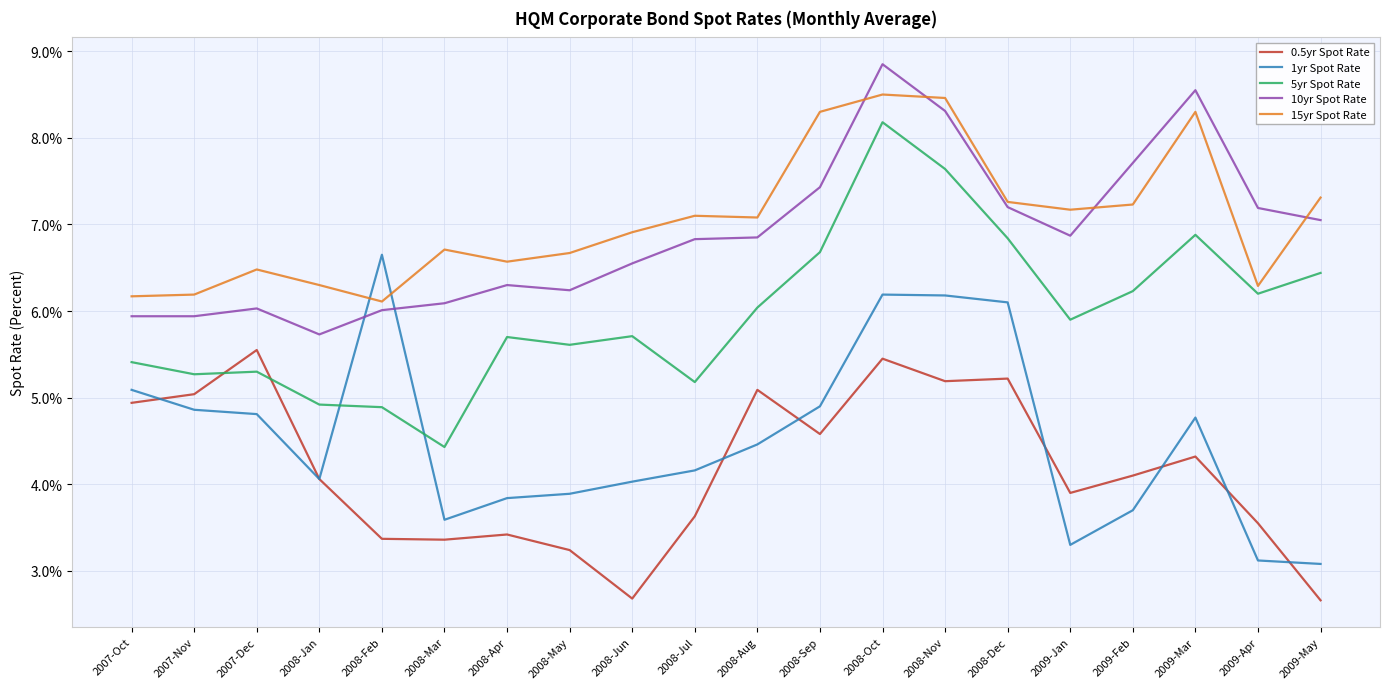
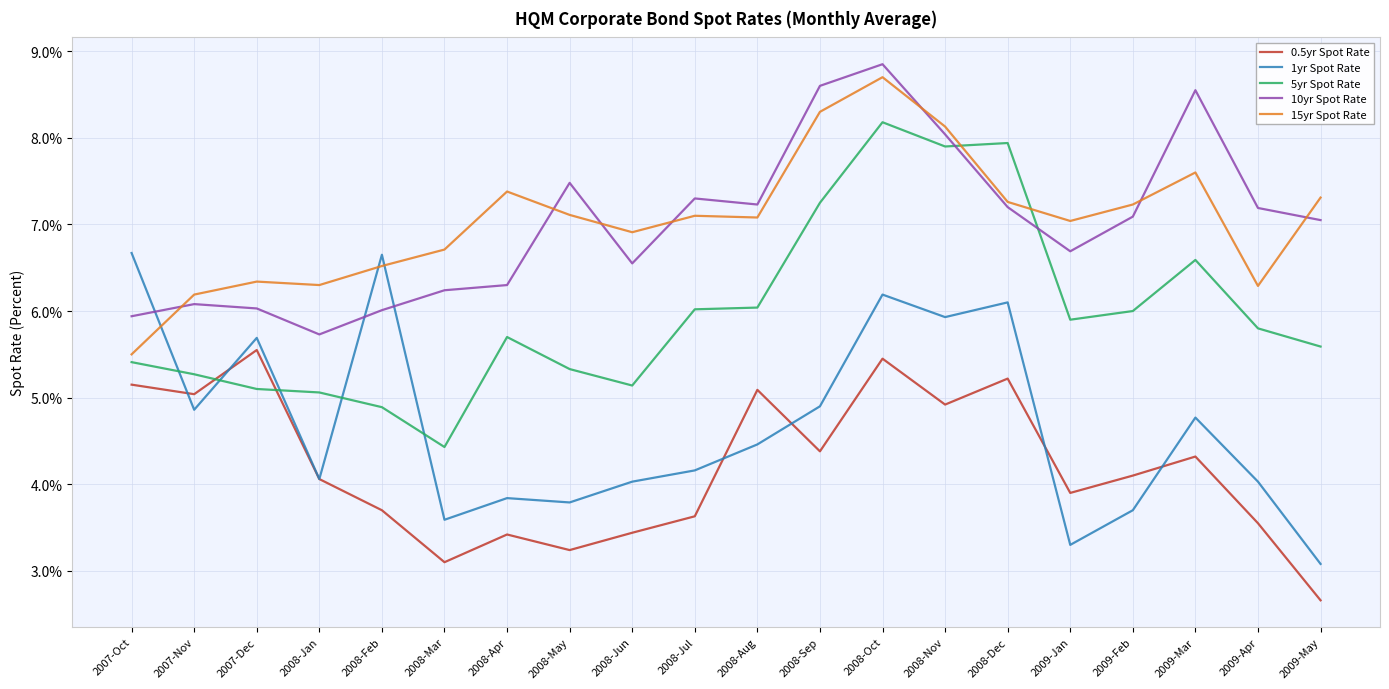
0.5yr Spot Rate, 2007-Oct: 4.9% -> 5.2%
1yr Spot Rate, 2007-Oct: 5.1% -> 6.7%
15yr Spot Rate, 2007-Oct: 6.2% -> 5.5%
10yr Spot Rate, 2007-Nov: 5.9% -> 6.1%
1yr Spot Rate, 2007-Dec: 4.8% -> 5.7%
5yr Spot Rate, 2007-Dec: 5.3% -> 5.1%
15yr Spot Rate, 2007-Dec: 6.5% -> 6.3%
5yr Spot Rate, 2008-Jan: 4.9% -> 5.1%
0.5yr Spot Rate, 2008-Feb: 3.4% -> 3.7%
15yr Spot Rate, 2008-Feb: 6.1% -> 6.5%
0.5yr Spot Rate, 2008-Mar: 3.4% -> 3.1%
10yr Spot Rate, 2008-Mar: 6.1% -> 6.2%
15yr Spot Rate, 2008-Apr: 6.6% -> 7.4%
1yr Spot Rate, 2008-May: 3.9% -> 3.8%
5yr Spot Rate, 2008-May: 5.6% -> 5.3%
10yr Spot Rate, 2008-May: 6.2% -> 7.5%
15yr Spot Rate, 2008-May: 6.7% -> 7.1%
0.5yr Spot Rate, 2008-Jun: 2.7% -> 3.4%
5yr Spot Rate, 2008-Jun: 5.7% -> 5.1%
5yr Spot Rate, 2008-Jul: 5.2% -> 6.0%
10yr Spot Rate, 2008-Jul: 6.8% -> 7.3%
10yr Spot Rate, 2008-Aug: 6.9% -> 7.2%
0.5yr Spot Rate, 2008-Sep: 4.6% -> 4.4%
5yr Spot Rate, 2008-Sep: 6.7% -> 7.3%
10yr Spot Rate, 2008-Sep: 7.4% -> 8.6%
15yr Spot Rate, 2008-Oct: 8.5% -> 8.7%
0.5yr Spot Rate, 2008-Nov: 5.2% -> 4.9%
1yr Spot Rate, 2008-Nov: 6.2% -> 5.9%
5yr Spot Rate, 2008-Nov: 7.6% -> 7.9%
10yr Spot Rate, 2008-Nov: 8.3% -> 8.0%
15yr Spot Rate, 2008-Nov: 8.5% -> 8.1%
5yr Spot Rate, 2008-Dec: 6.8% -> 7.9%
10yr Spot Rate, 2009-Jan: 6.9% -> 6.7%
15yr Spot Rate, 2009-Jan: 7.2% -> 7.0%
5yr Spot Rate, 2009-Feb: 6.2% -> 6.0%
10yr Spot Rate, 2009-Feb: 7.7% -> 7.1%
5yr Spot Rate, 2009-Mar: 6.9% -> 6.6%
15yr Spot Rate, 2009-Mar: 8.3% -> 7.6%
1yr Spot Rate, 2009-Apr: 3.1% -> 4.0%
5yr Spot Rate, 2009-Apr: 6.2% -> 5.8%
5yr Spot Rate, 2009-May: 6.4% -> 5.6%
